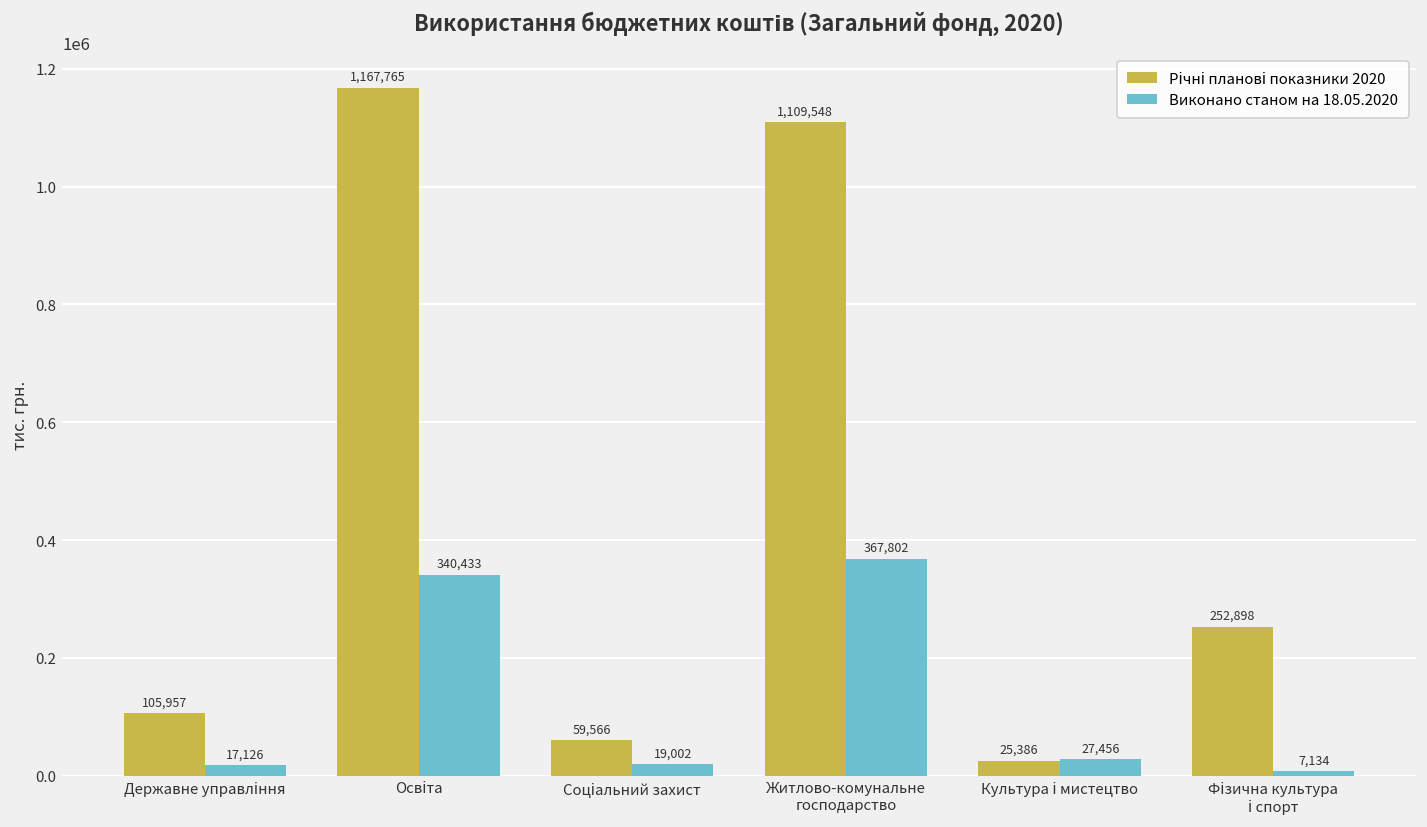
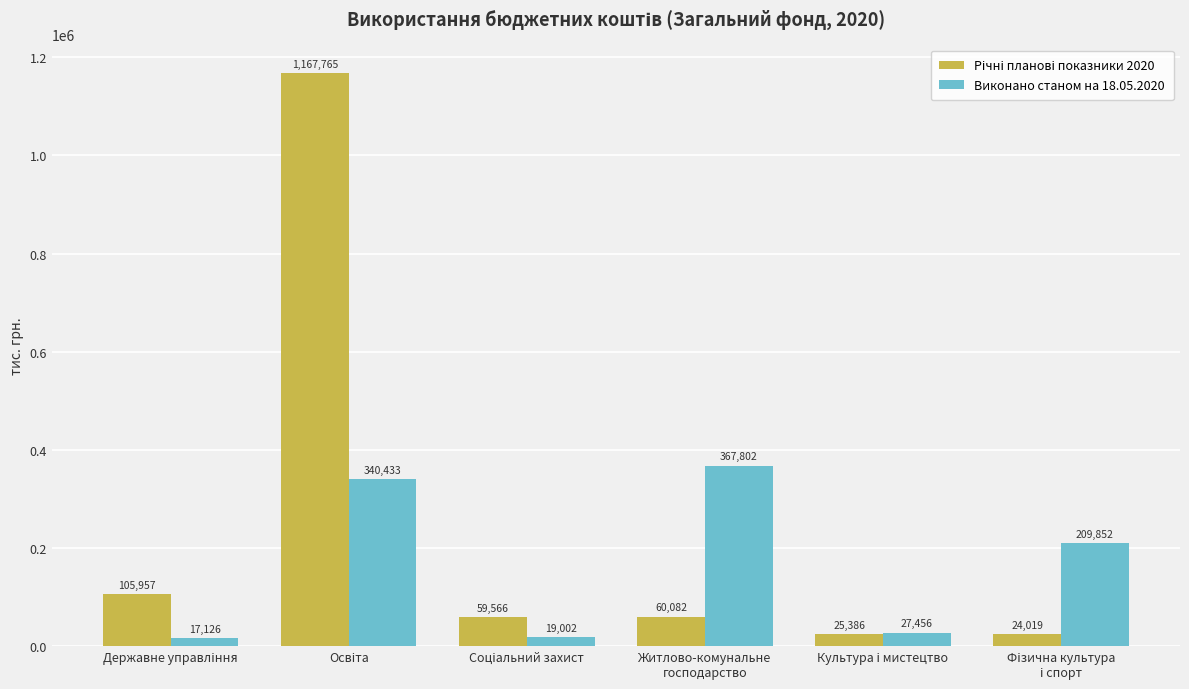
Річні планові показники 2020, Житлово-комунальне господарство: 1,109,548 -> 60,082
Річні планові показники 2020, Фізична культура і спорт: 252,898 -> 24,019
Виконано станом на 18.05.2020, Фізична культура і спорт: 7,134 -> 209,852
